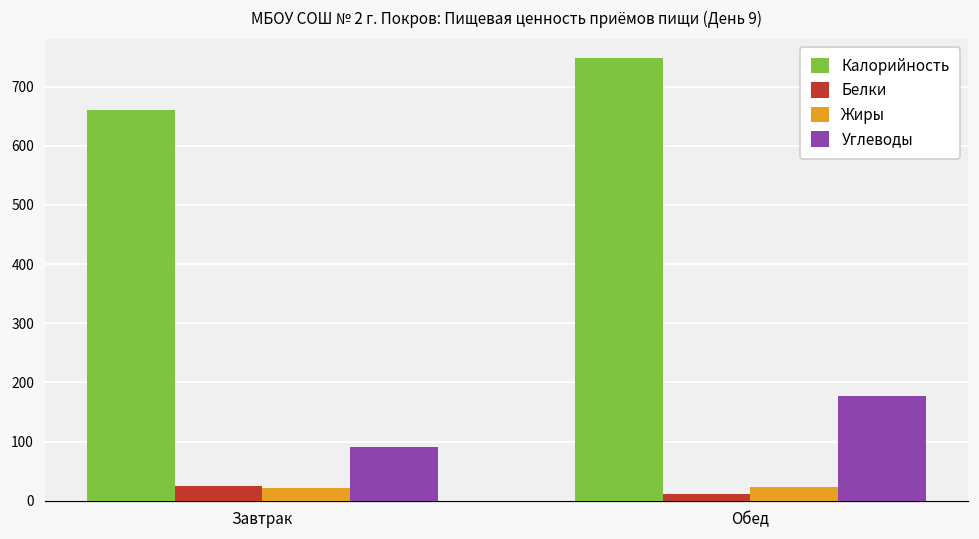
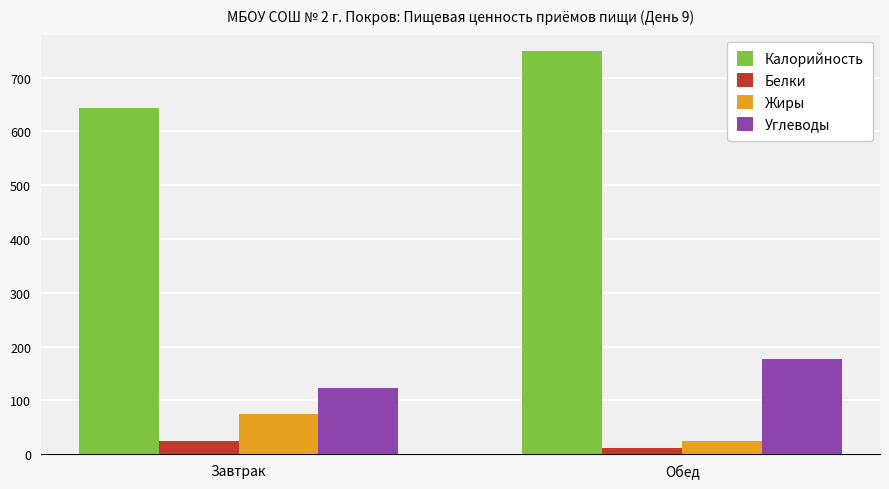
Калорийность, Завтрак: 660 -> 640
Жиры, Завтрак: 20 -> 70
Углеводы, Завтрак: 90 -> 120
